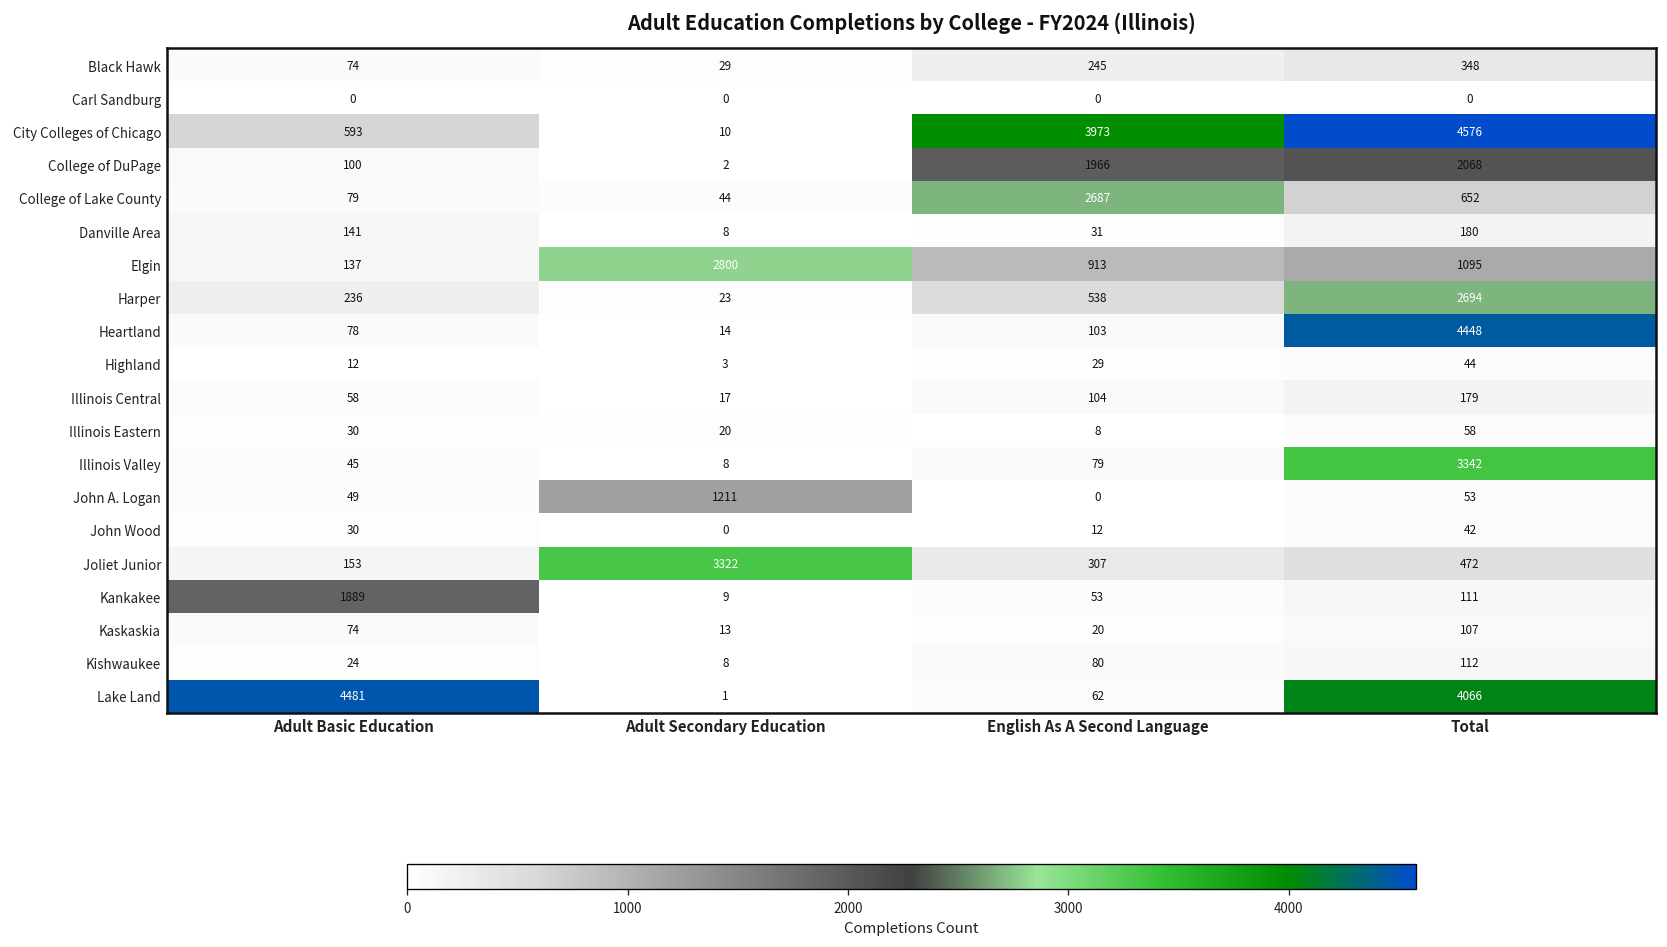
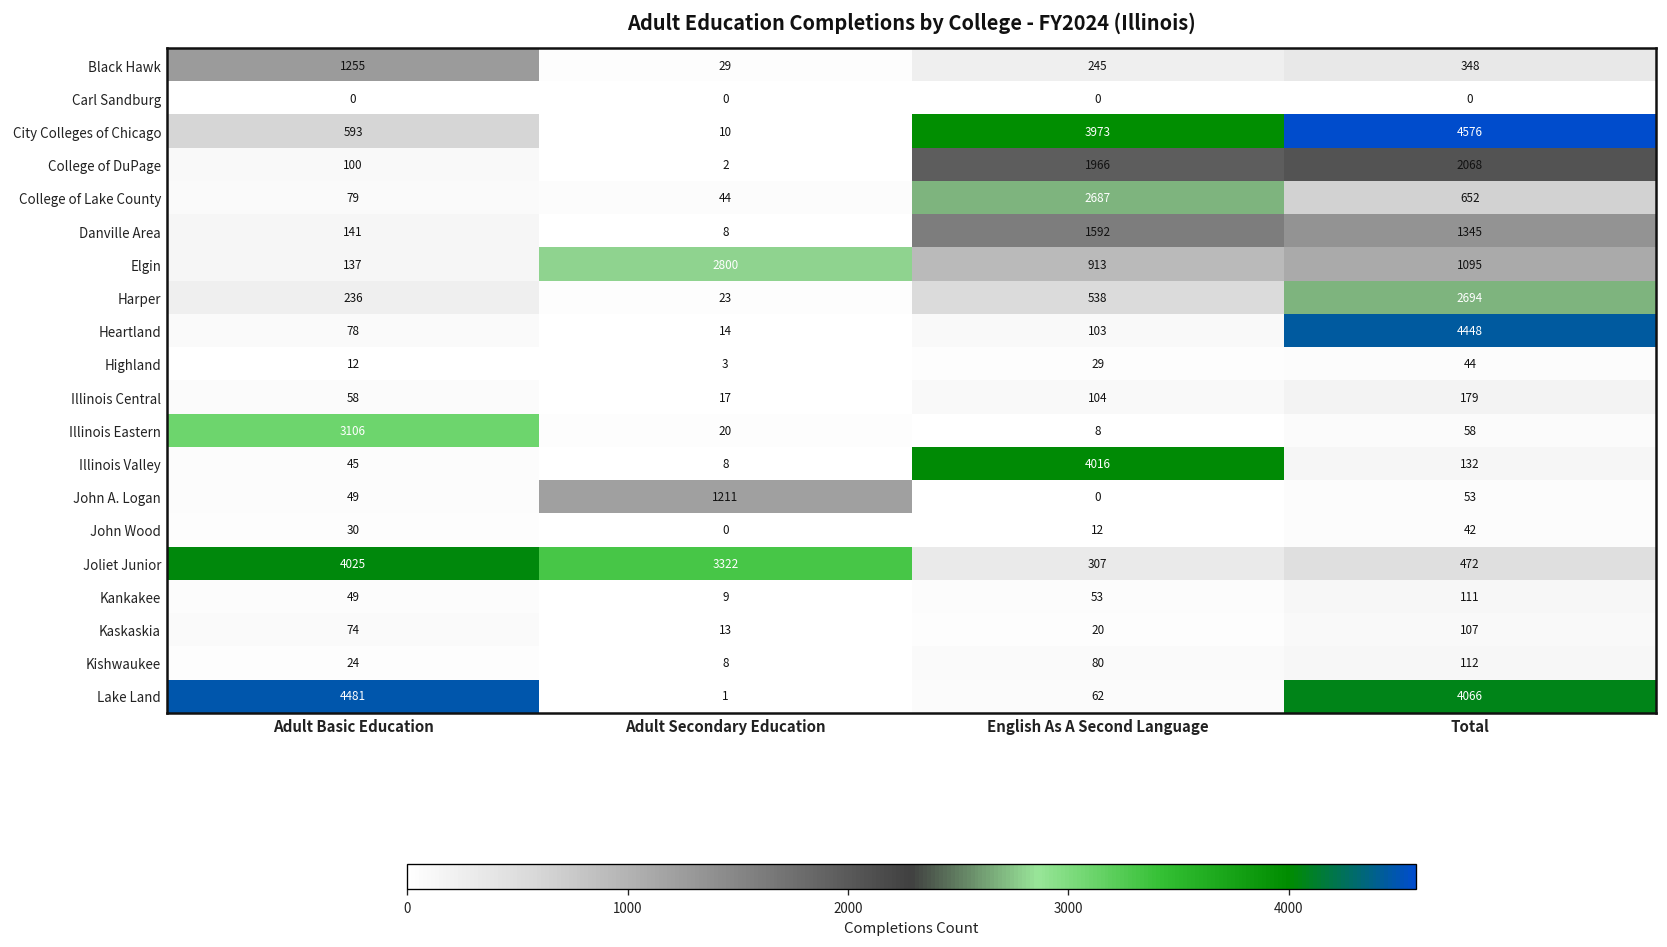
Black Hawk, Adult Basic Education: 74 -> 1255
Danville Area, English As A Second Language: 31 -> 1592
Danville Area, Total: 180 -> 1345
Illinois Eastern, Adult Basic Education: 30 -> 3106
Illinois Valley, English As A Second Language: 79 -> 4016
Illinois Valley, Total: 3342 -> 132
Joliet Junior, Adult Basic Education: 153 -> 4025
Kankakee, Adult Basic Education: 1889 -> 49
